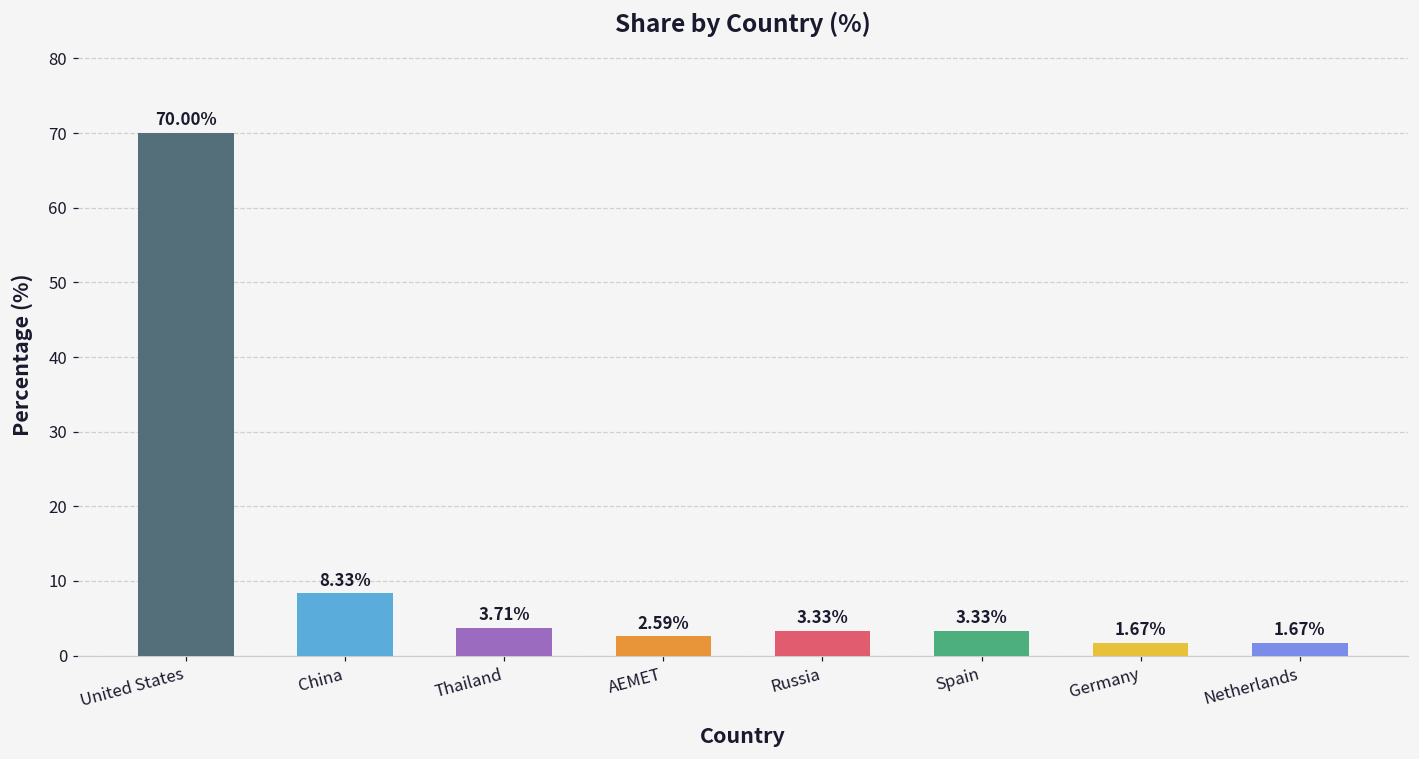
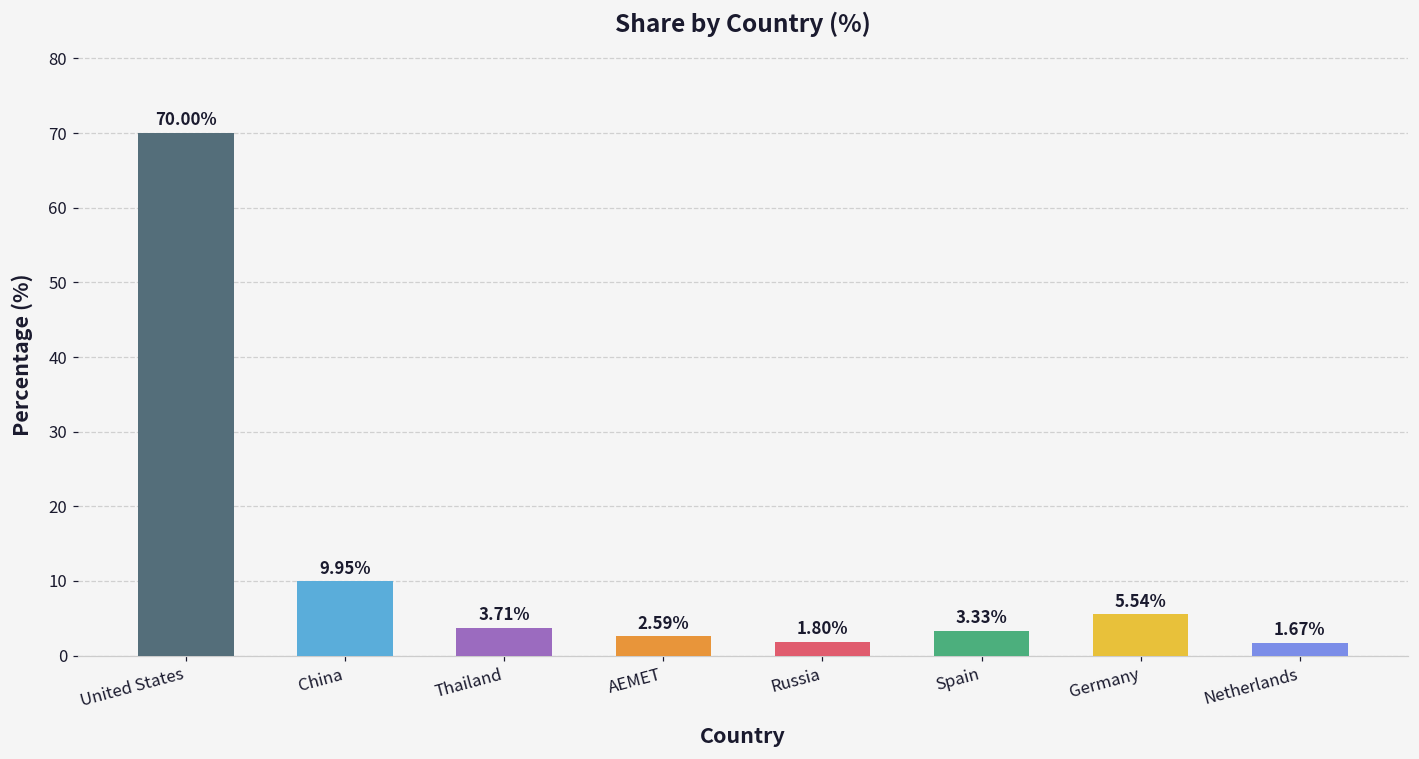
China: 8.33% -> 9.95%
Russia: 3.33% -> 1.80%
Germany: 1.67% -> 5.54%
